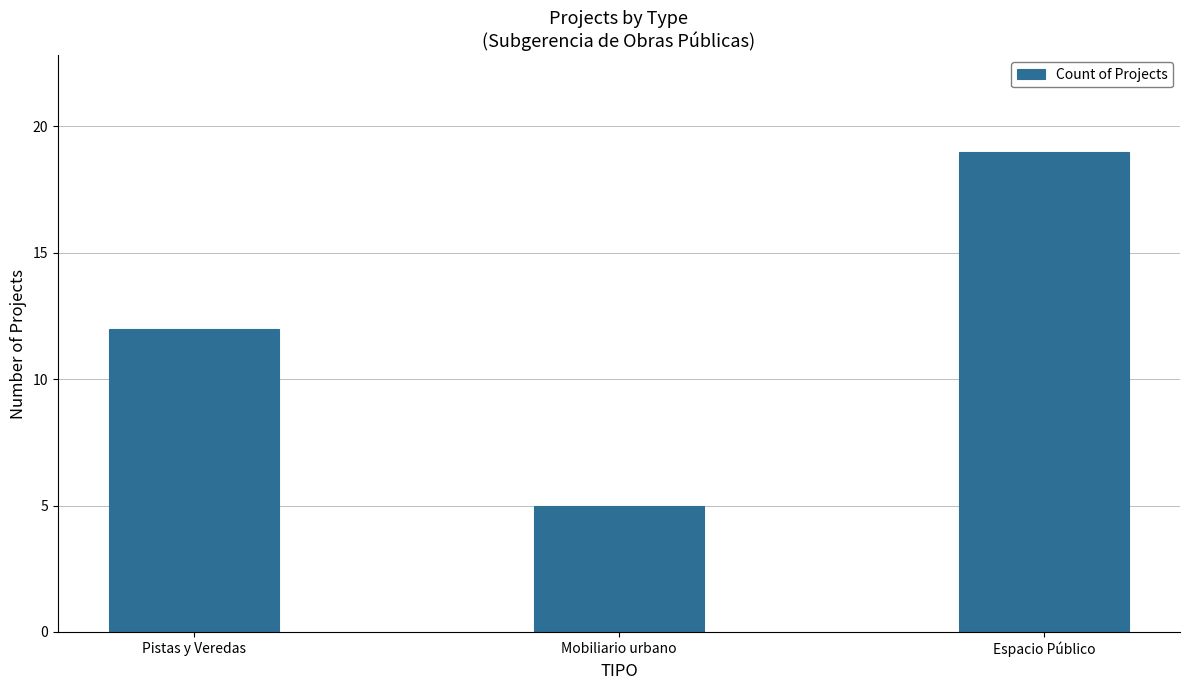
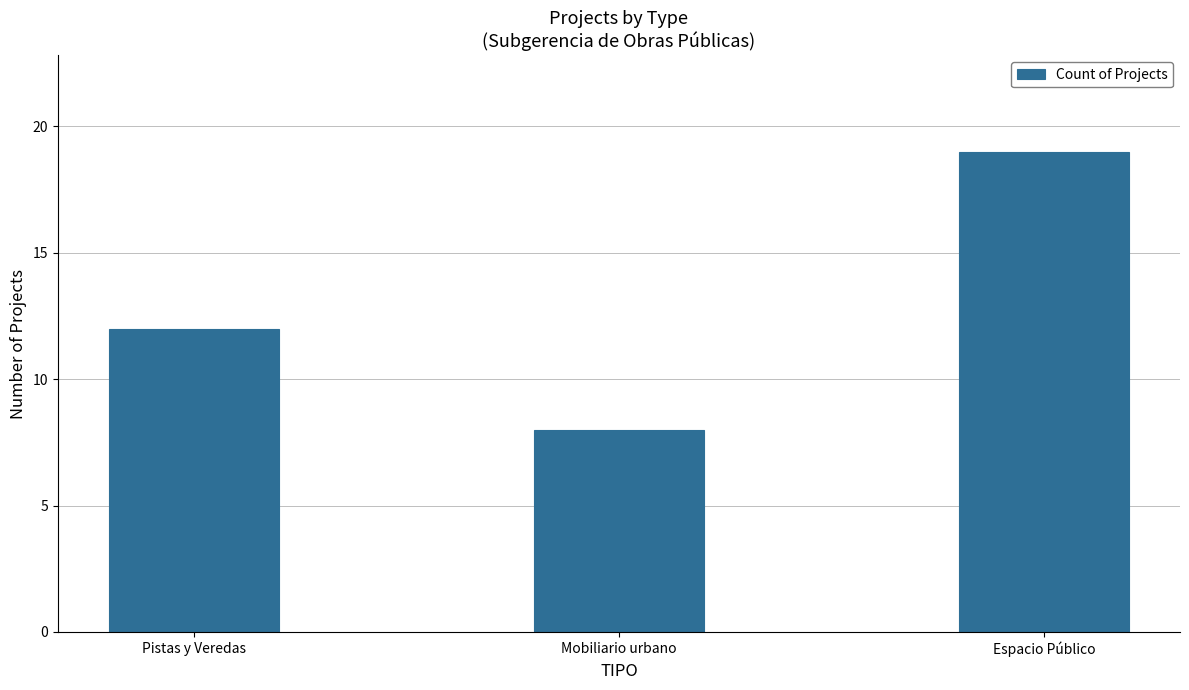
Mobiliario urbano: 5 -> 8
